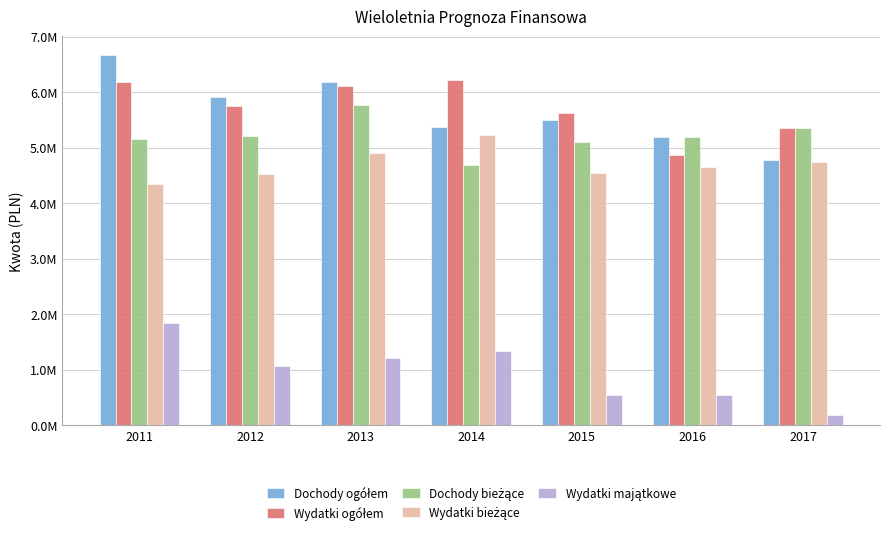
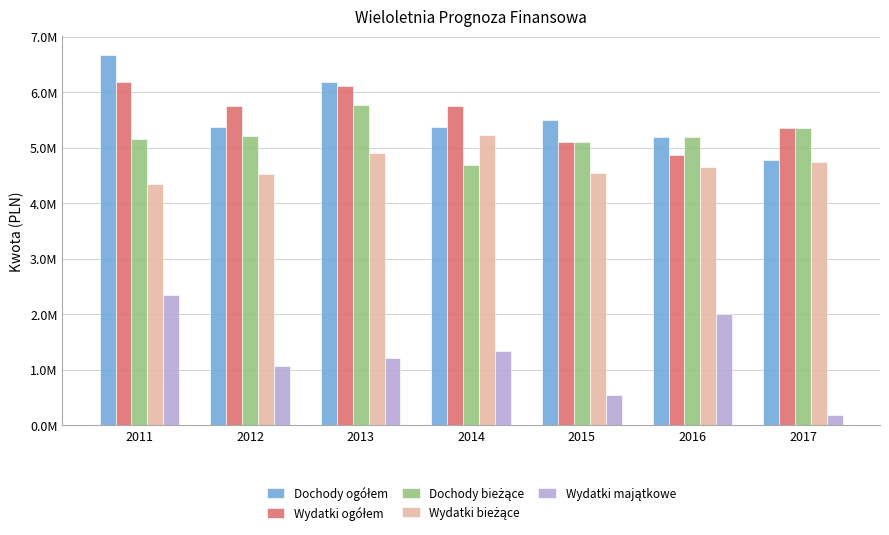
Wydatki majątkowe, 2011: 1800000 -> 2400000
Dochody ogółem, 2012: 5900000 -> 5400000
Wydatki ogółem, 2014: 6200000 -> 5800000
Wydatki ogółem, 2015: 5600000 -> 5100000
Wydatki majątkowe, 2016: 600000 -> 2000000
